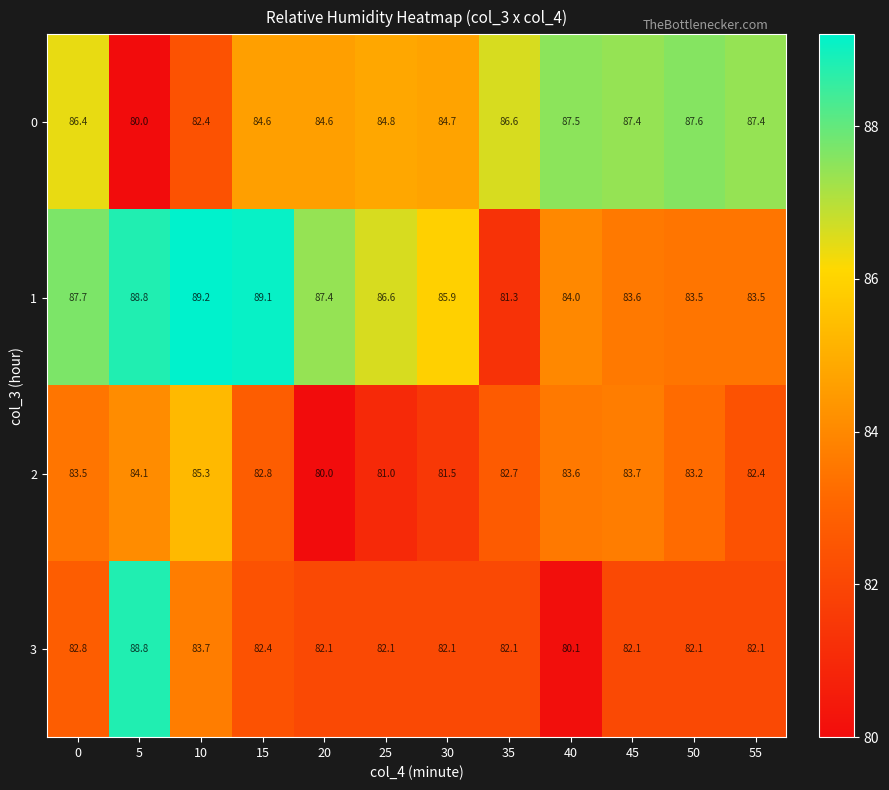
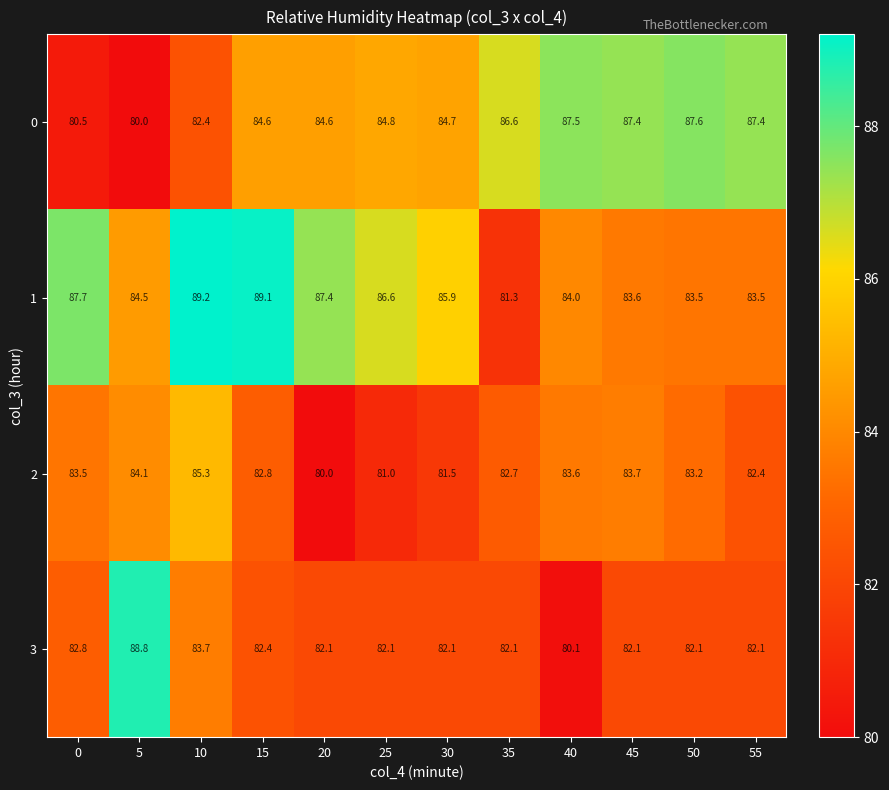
0, 0: 86.4 -> 80.5
1, 5: 88.8 -> 84.5
